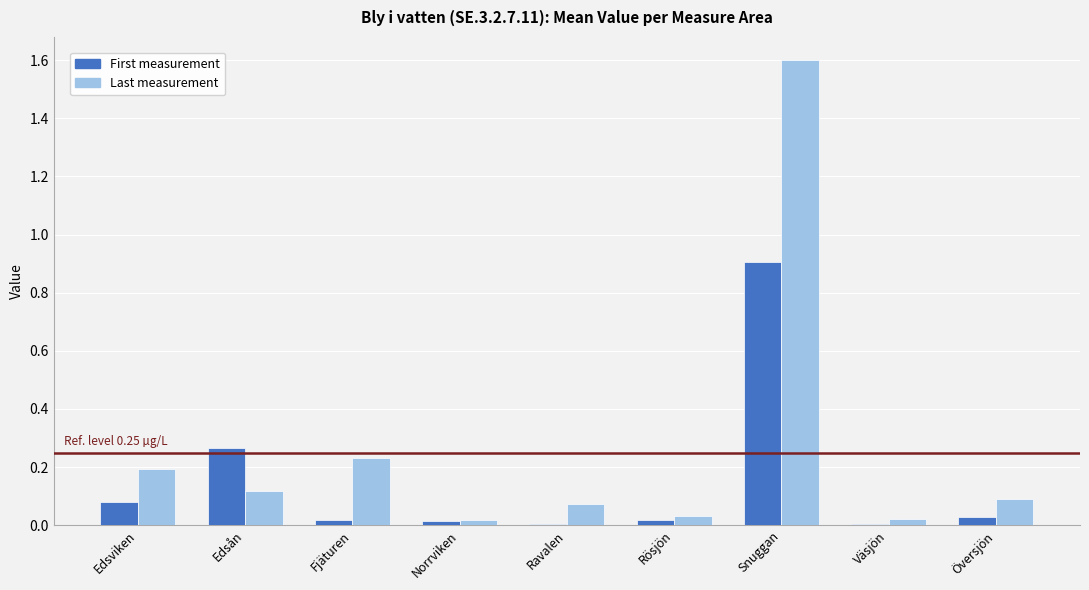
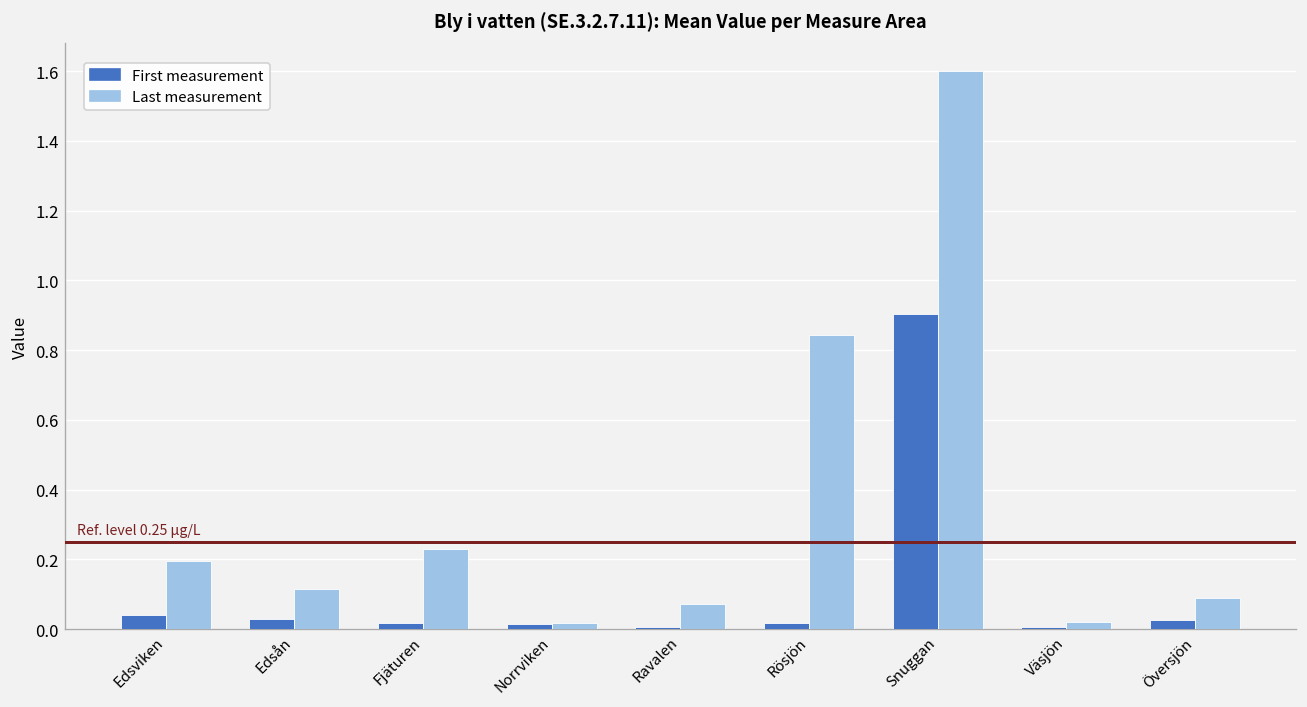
First measurement, Edsviken: 0.08 -> 0.04
First measurement, Edsån: 0.27 -> 0.03
Last measurement, Rösjön: 0.03 -> 0.84
